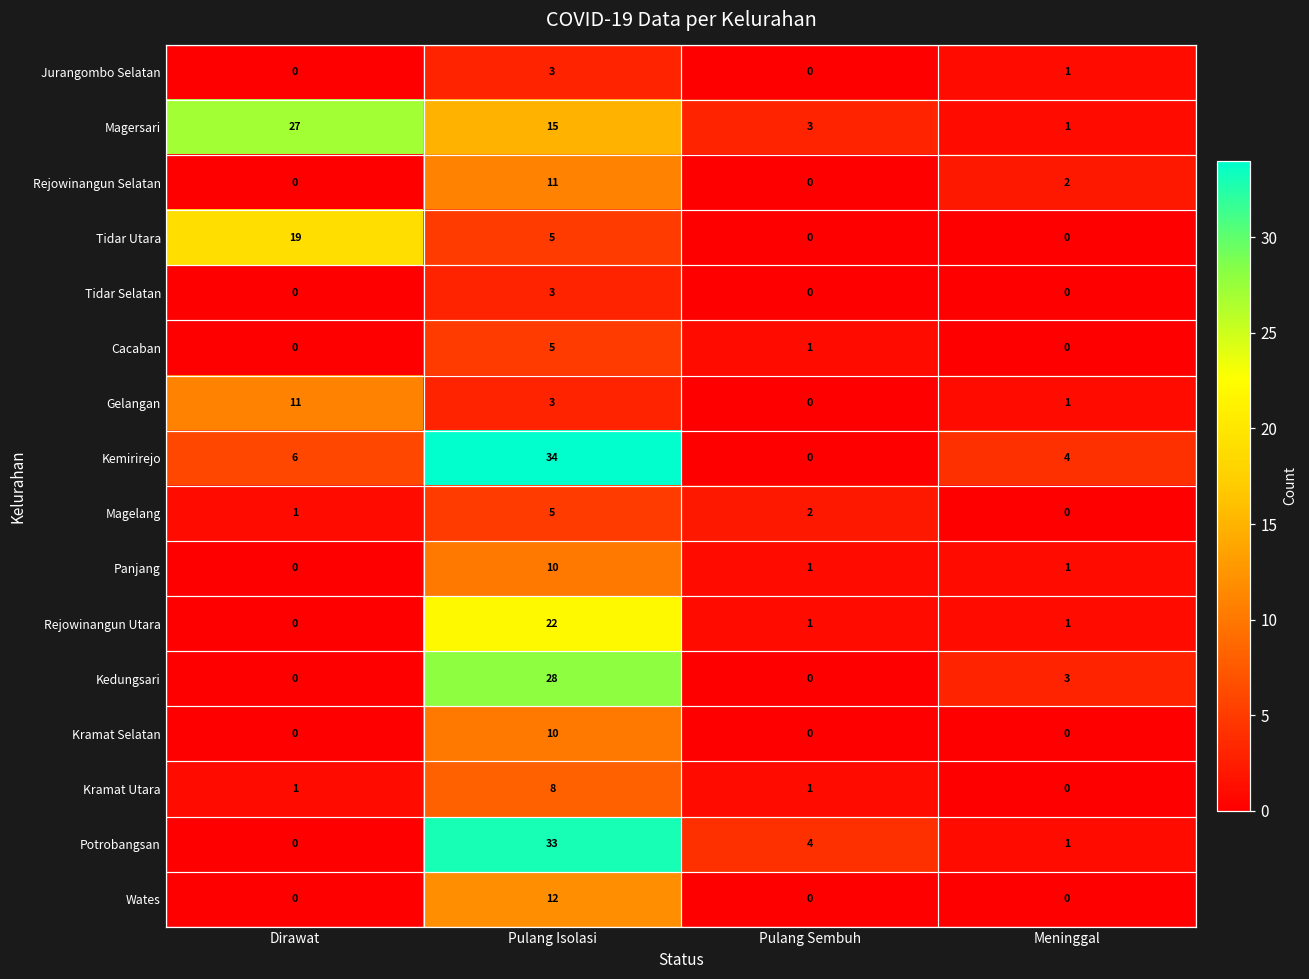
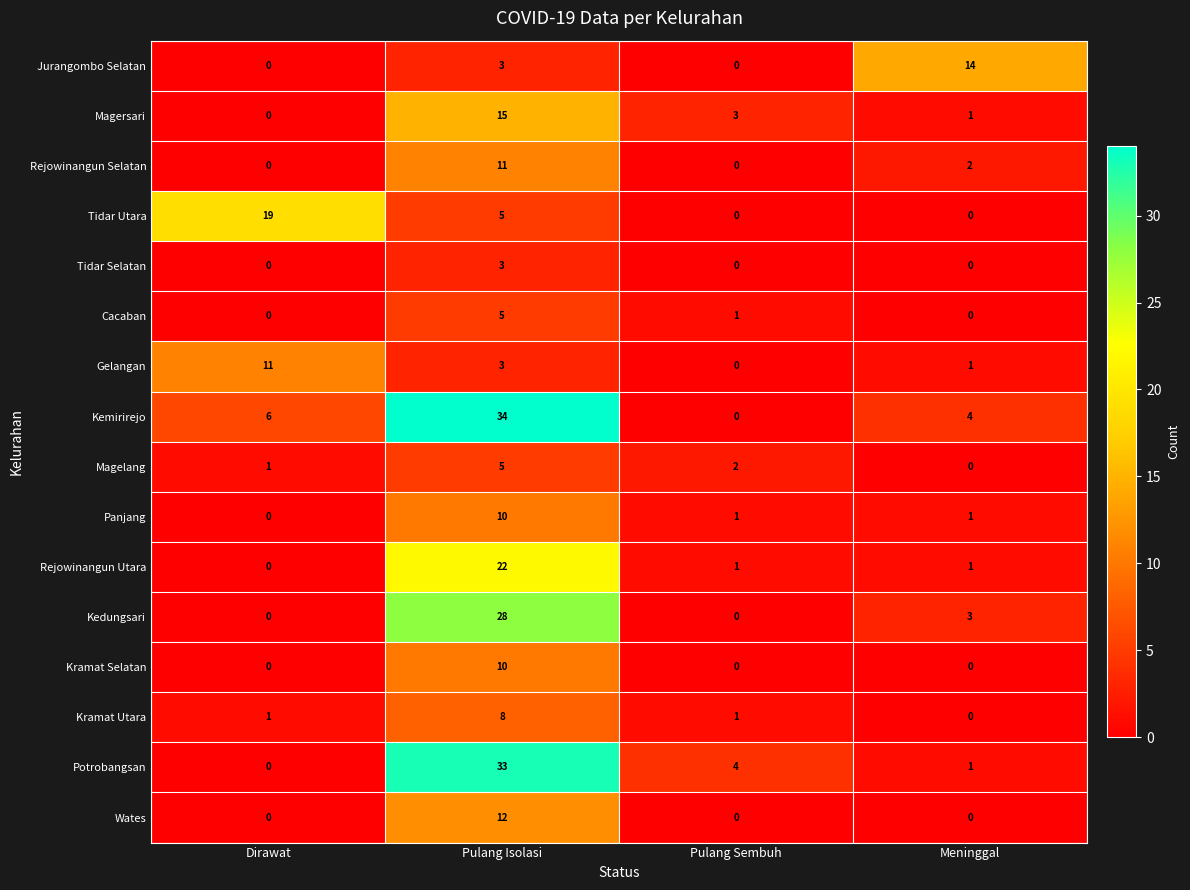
Jurangombo Selatan, Meninggal: 1 -> 14
Magersari, Dirawat: 27 -> 0
